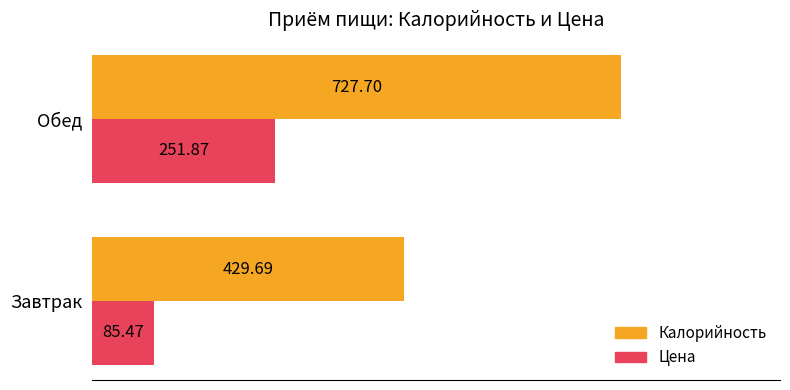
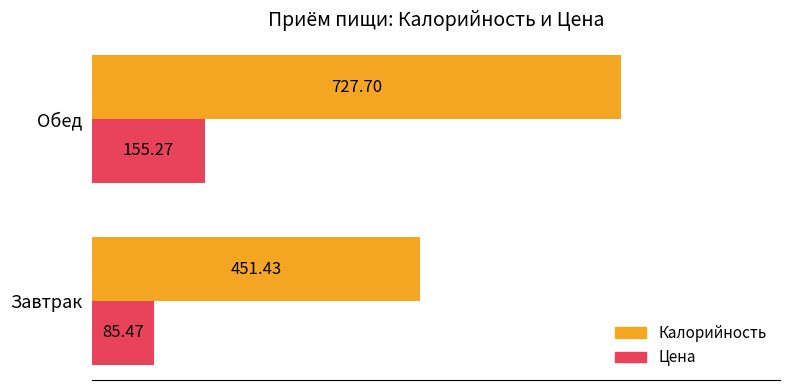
Цена, Обед: 251.87 -> 155.27
Калорийность, Завтрак: 429.69 -> 451.43
